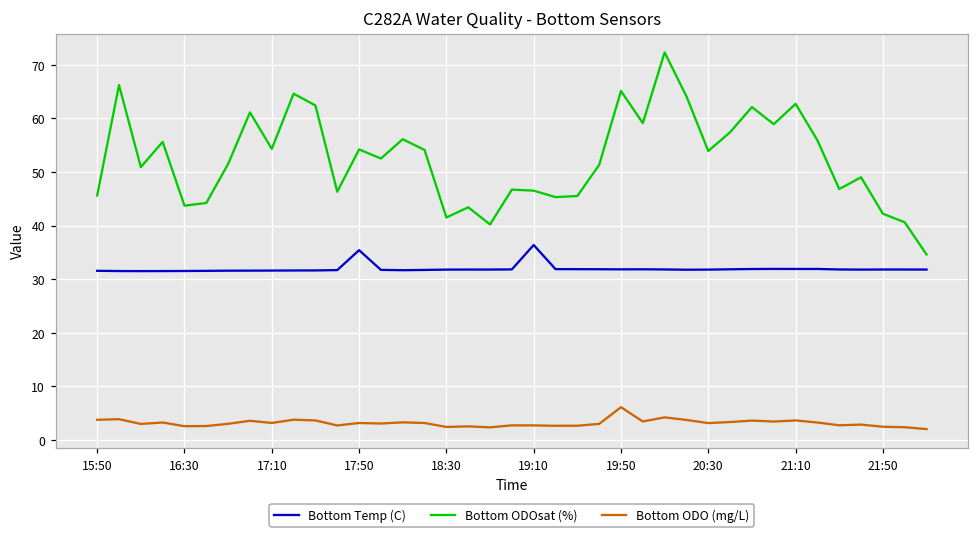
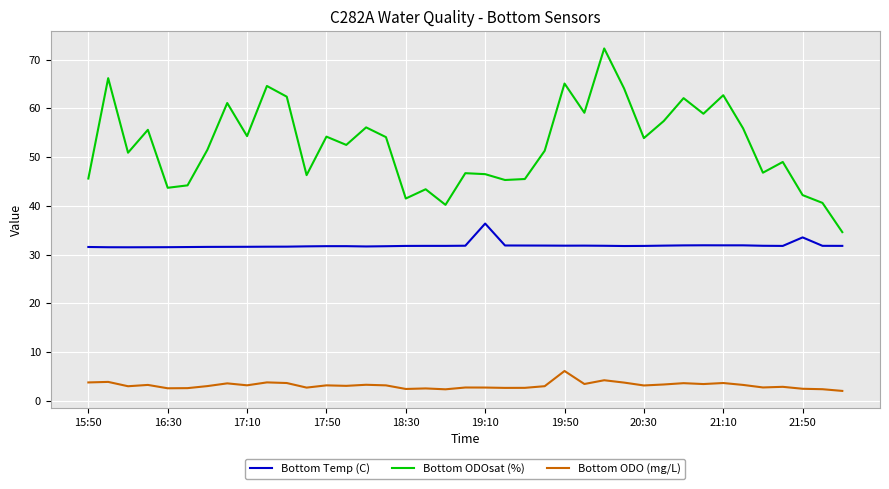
Bottom Temp (C), 17:50: 35 -> 32
Bottom Temp (C), 21:50: 32 -> 34
